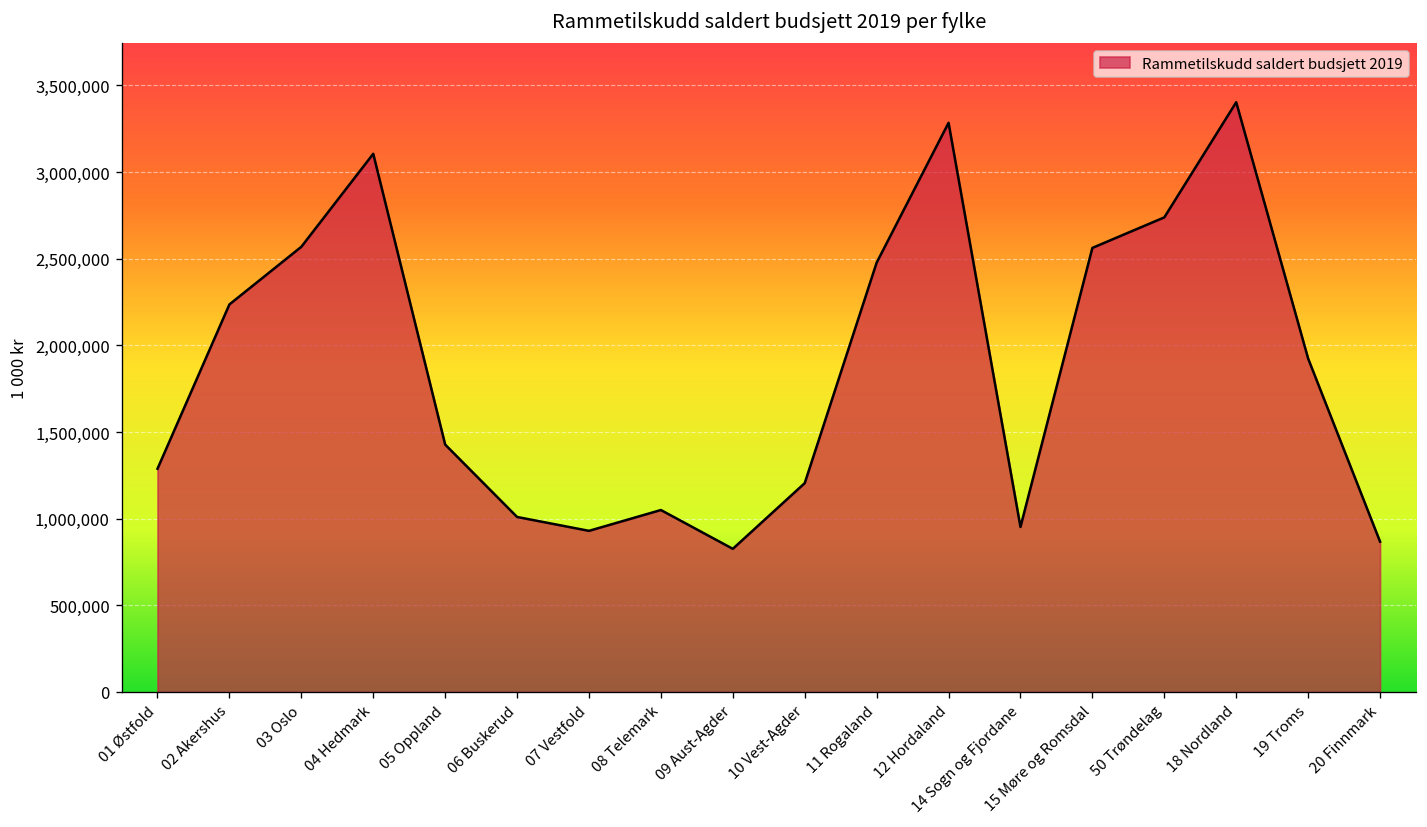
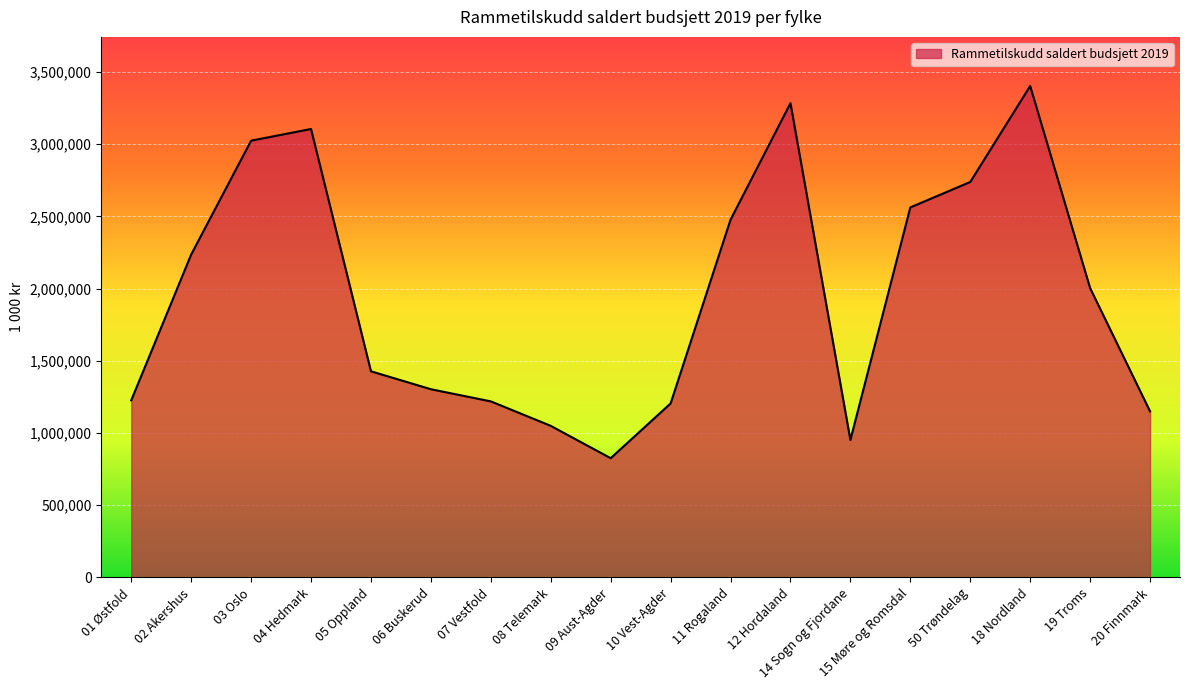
01 Østfold: 1,290,000 -> 1,230,000
03 Oslo: 2,570,000 -> 3,020,000
06 Buskerud: 1,010,000 -> 1,300,000
07 Vestfold: 930,000 -> 1,220,000
19 Troms: 1,920,000 -> 2,000,000
20 Finnmark: 870,000 -> 1,150,000
